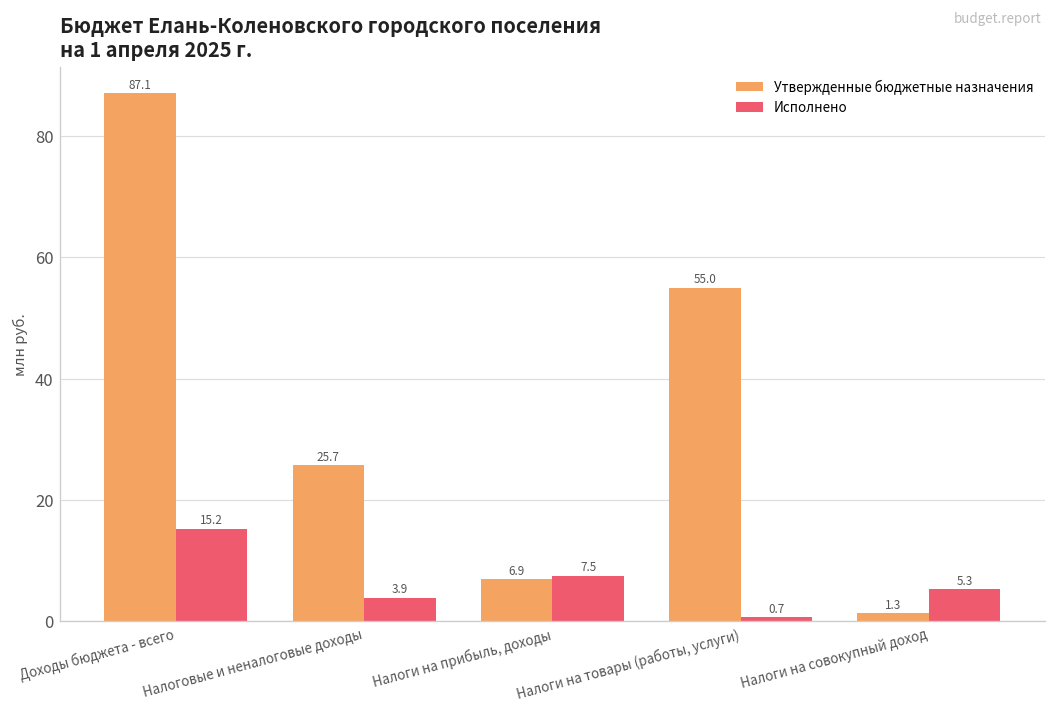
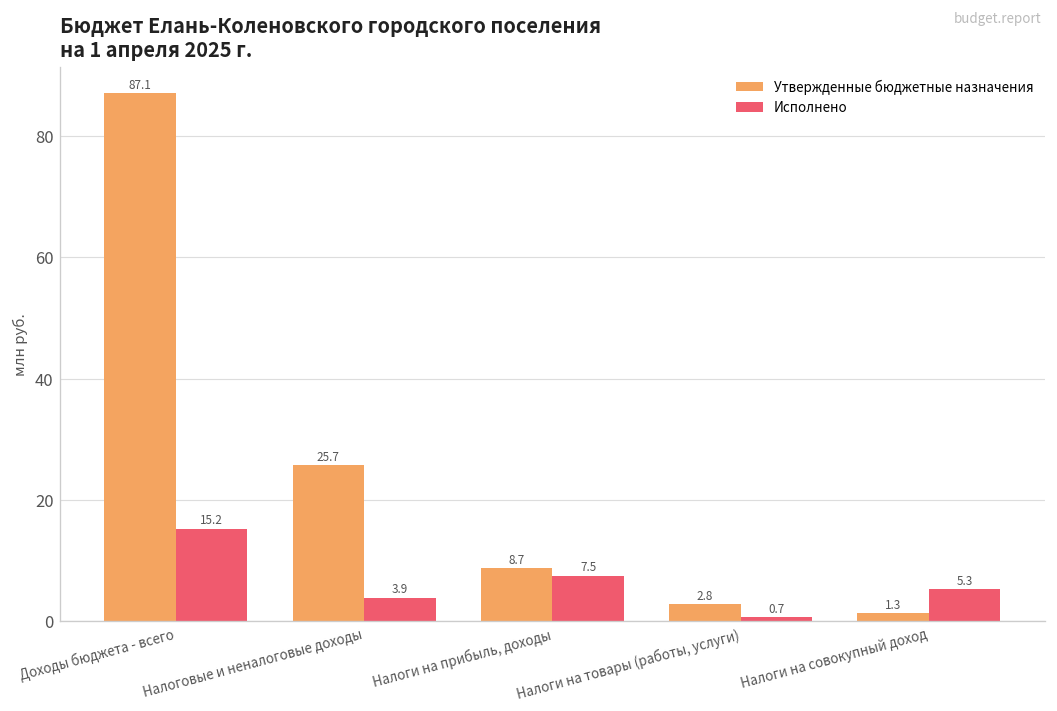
Утвержденные бюджетные назначения, Налоги на прибыль, доходы: 6.9 -> 8.7
Утвержденные бюджетные назначения, Налоги на товары (работы, услуги): 55.0 -> 2.8
